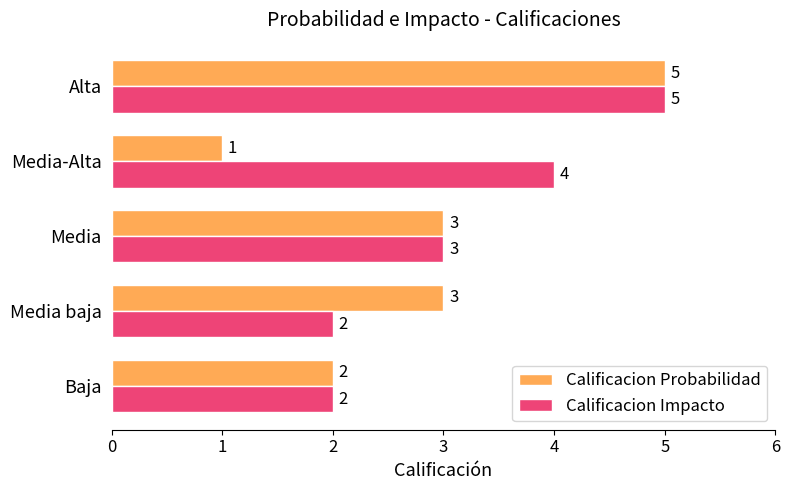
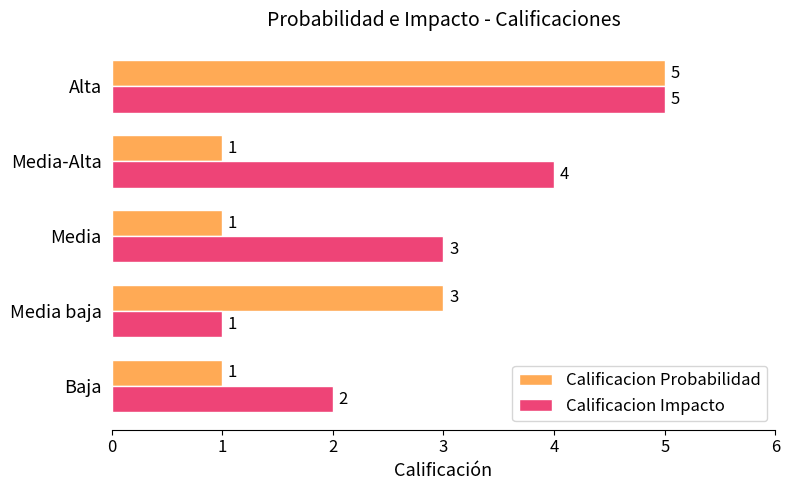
Calificacion Probabilidad, Media: 3 -> 1
Calificacion Impacto, Media baja: 2 -> 1
Calificacion Probabilidad, Baja: 2 -> 1
